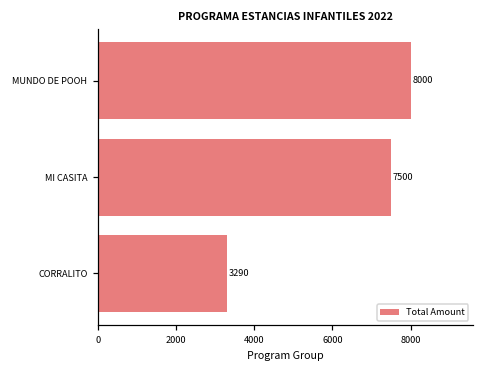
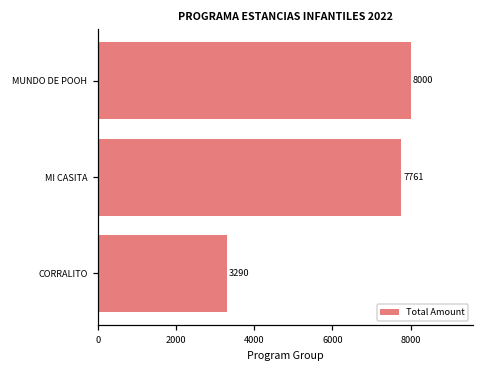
MI CASITA: 7500 -> 7761
